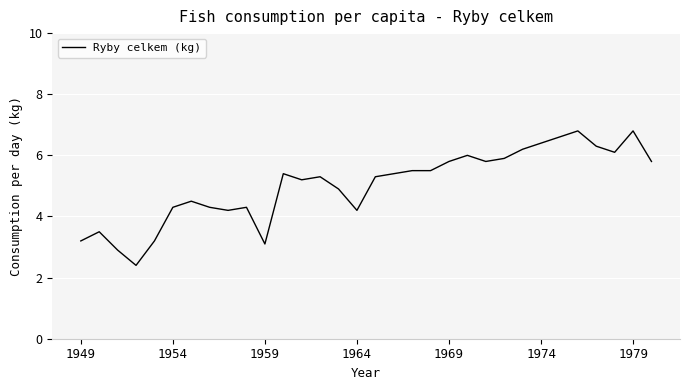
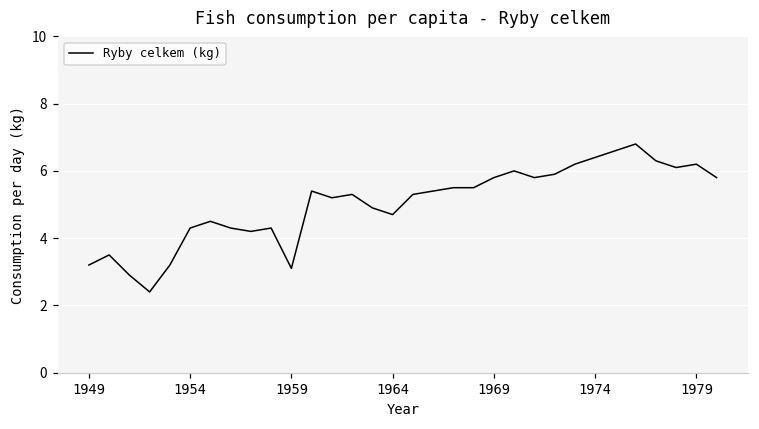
1964: 4.2 -> 4.7
1979: 6.8 -> 6.2
